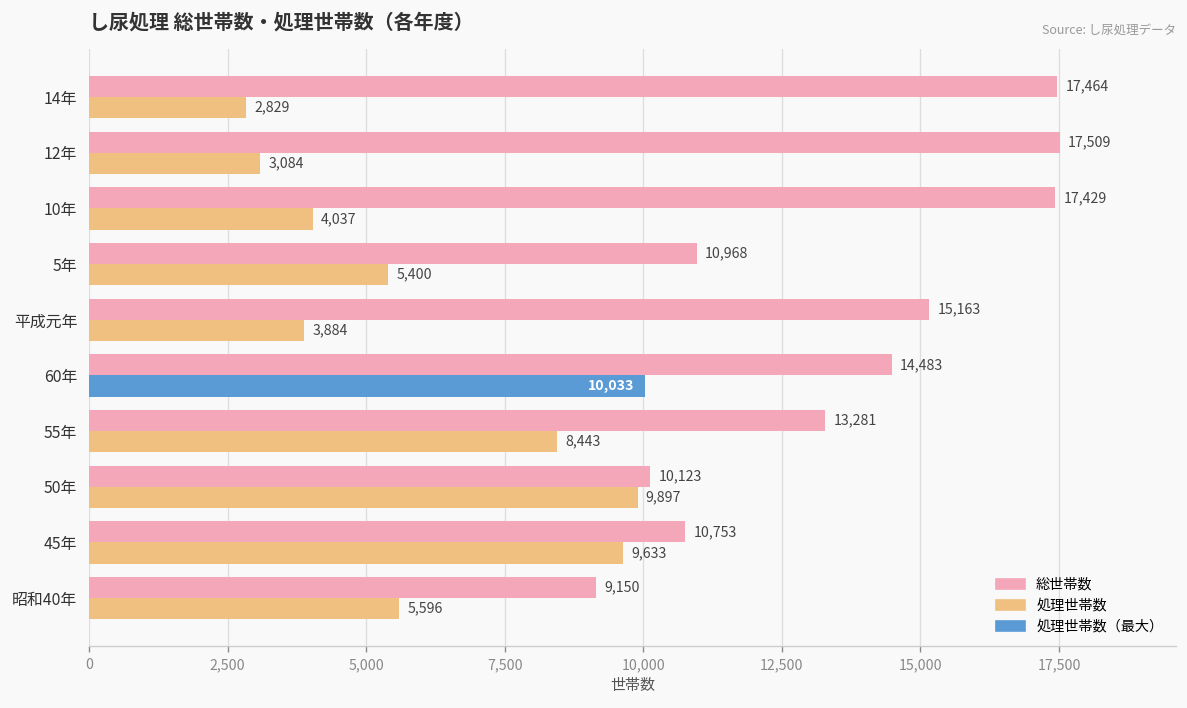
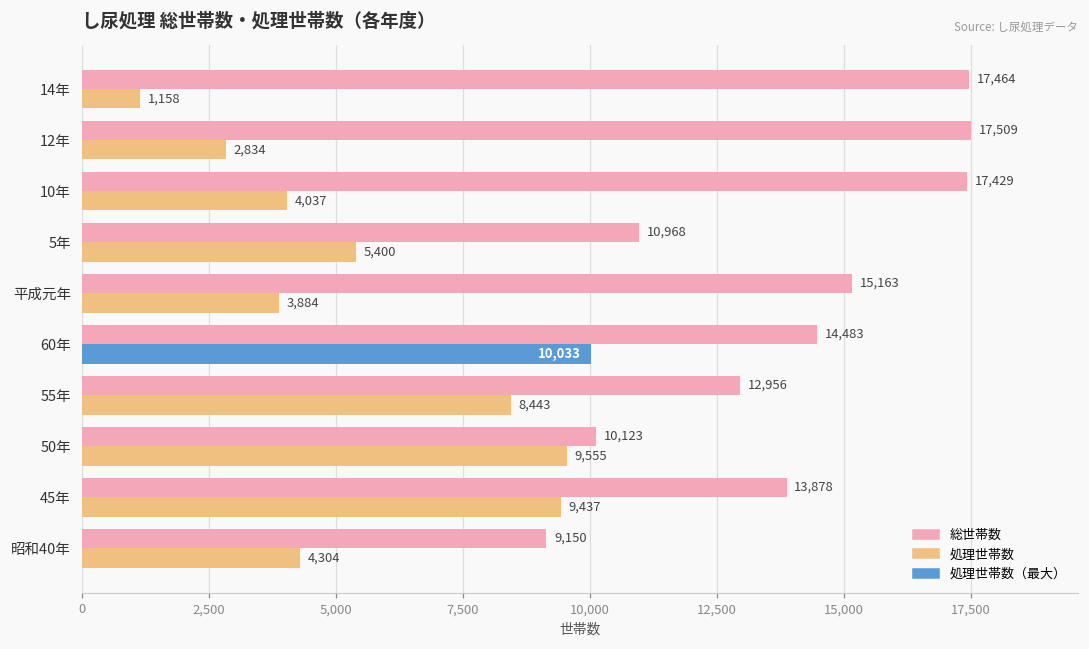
処理世帯数, 14年: 2,829 -> 1,158
処理世帯数, 12年: 3,084 -> 2,834
総世帯数, 55年: 13,281 -> 12,956
処理世帯数, 50年: 9,897 -> 9,555
総世帯数, 45年: 10,753 -> 13,878
処理世帯数, 45年: 9,633 -> 9,437
処理世帯数, 昭和40年: 5,596 -> 4,304
